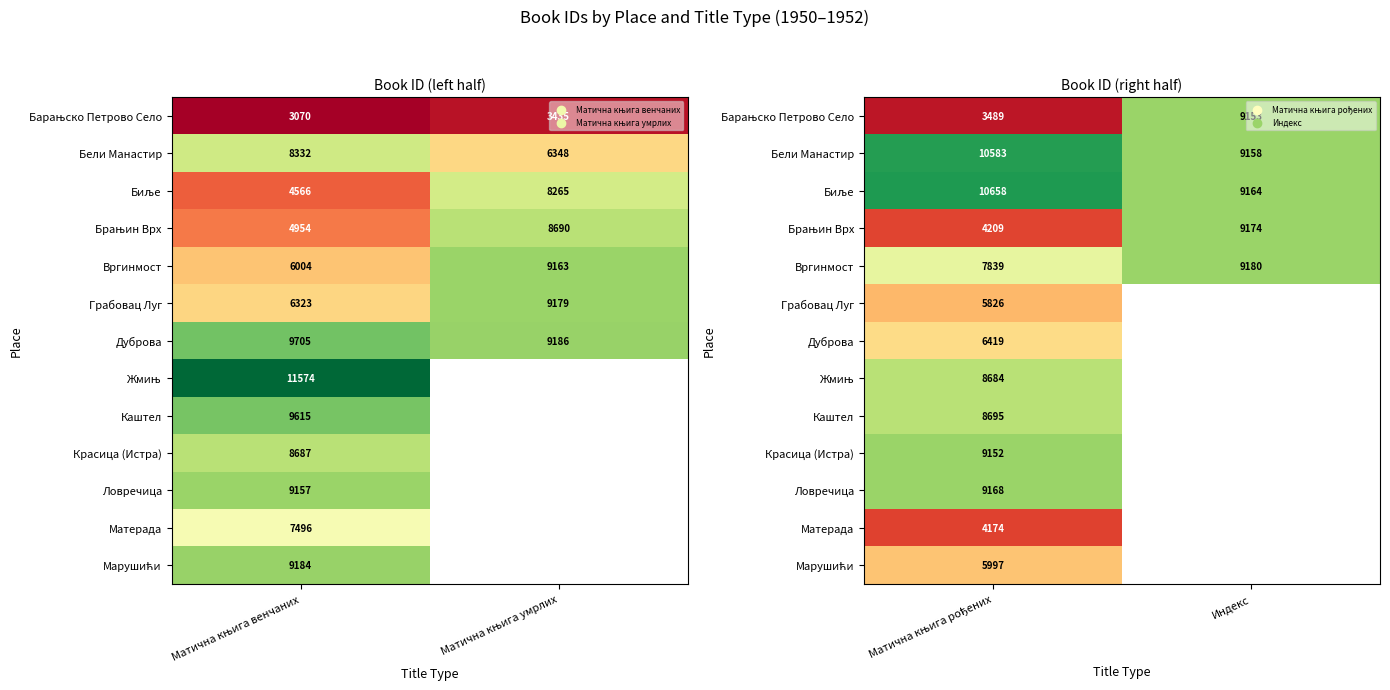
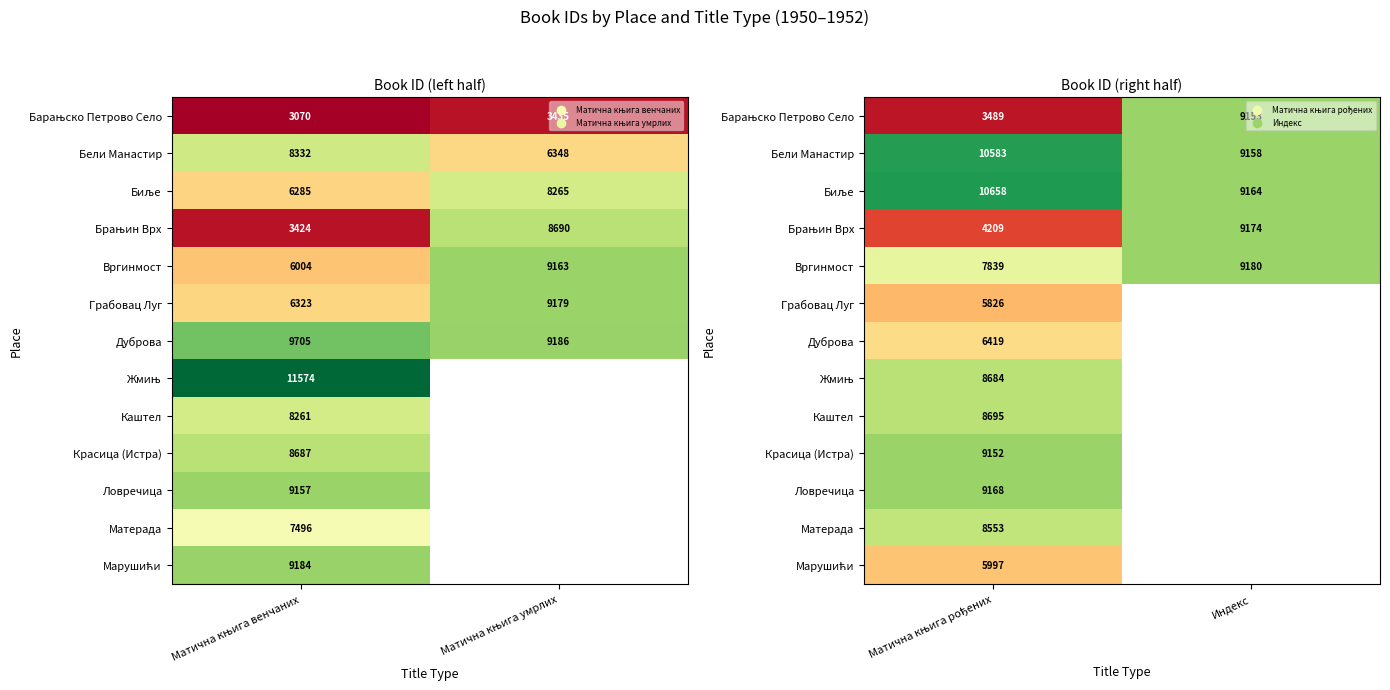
Book ID (left half), Биље, Матична књига венчаних: 4566 -> 6285
Book ID (left half), Брањин Врх, Матична књига венчаних: 4954 -> 3424
Book ID (left half), Каштел, Матична књига венчаних: 9615 -> 8261
Book ID (right half), Матерада, Матична књига рођених: 4174 -> 8553
